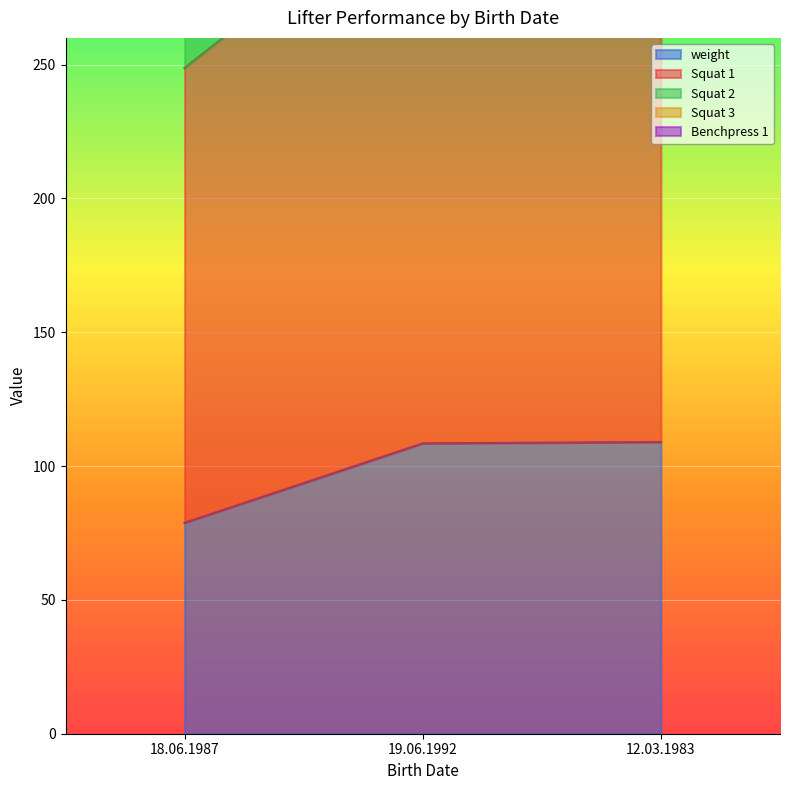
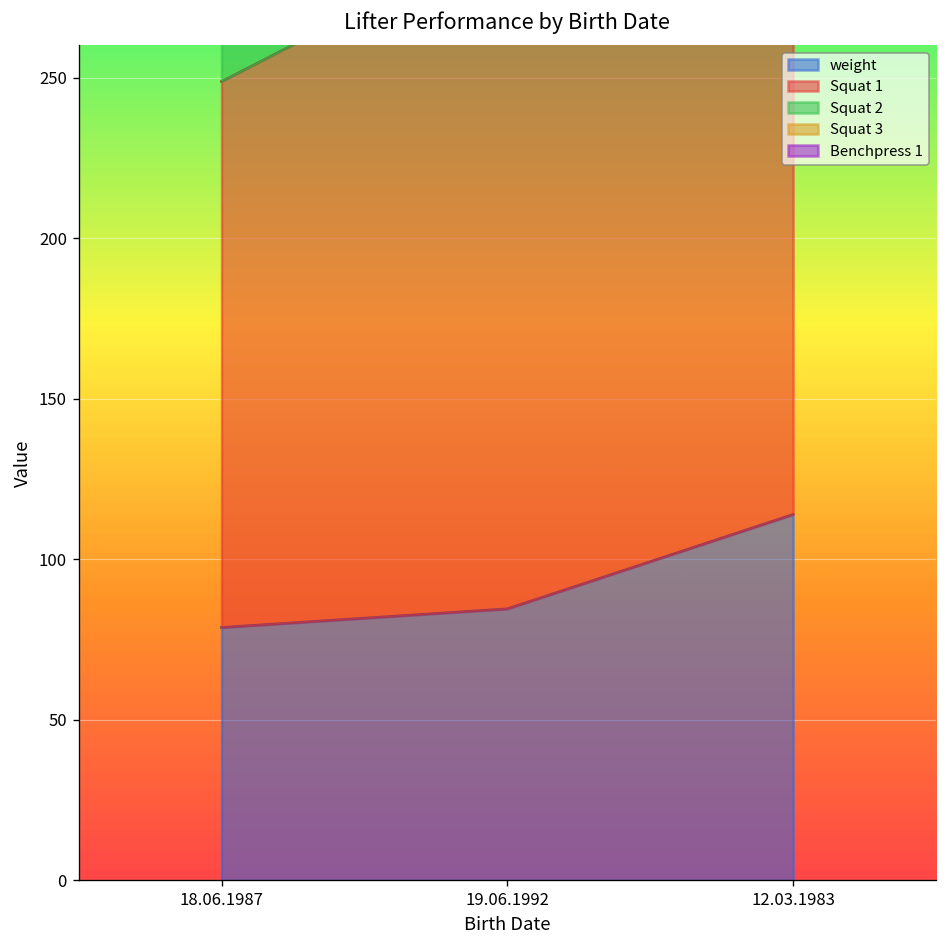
weight, 19.06.1992: 109 -> 85
weight, 12.03.1983: 109 -> 114
